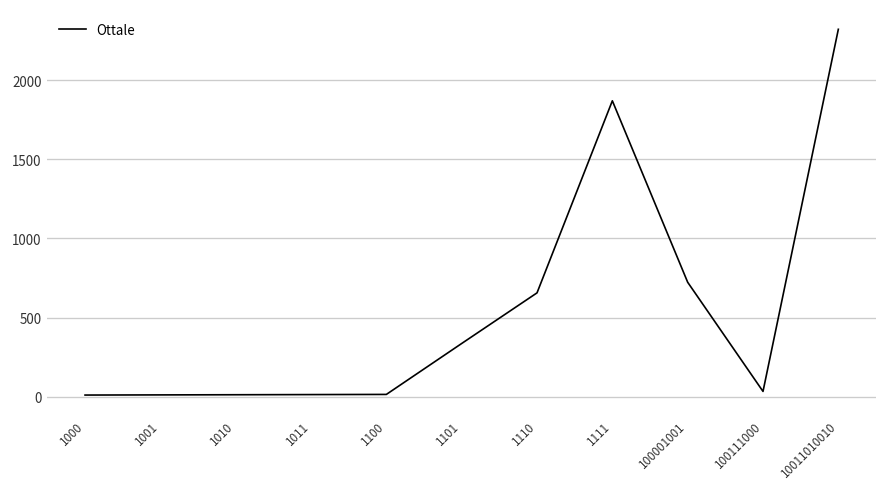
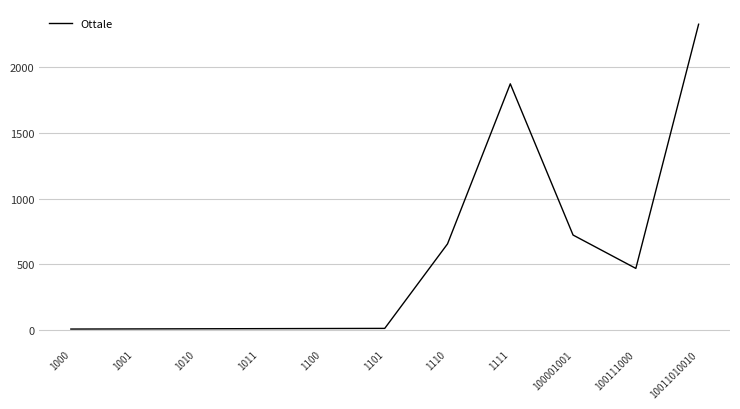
1101: 340 -> 20
100111000: 30 -> 470
